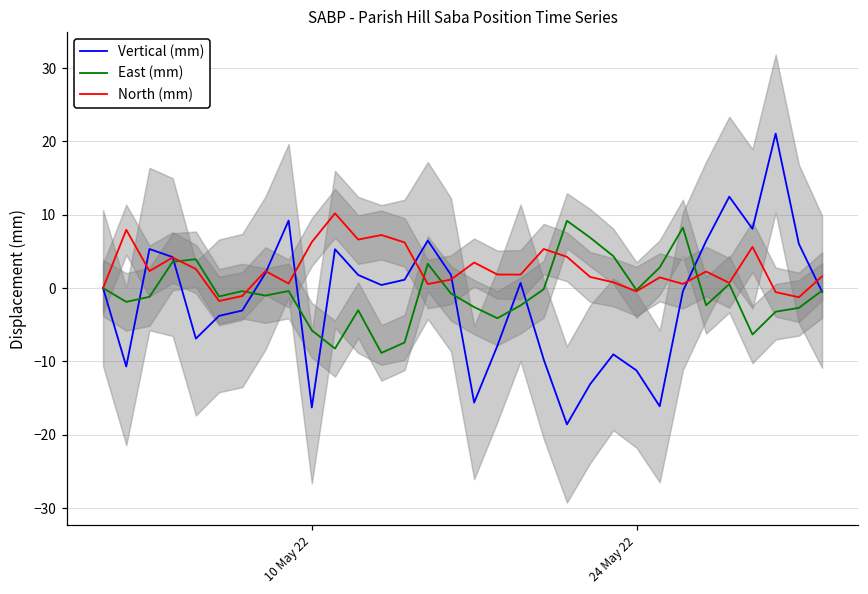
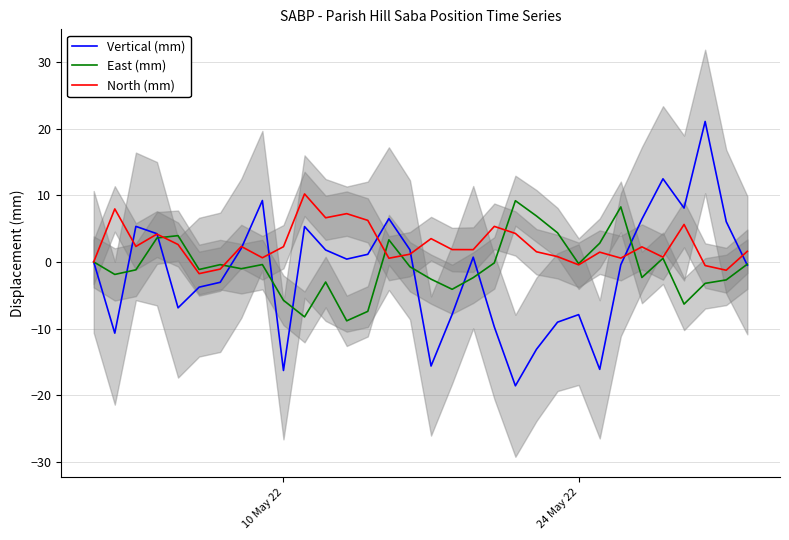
North (mm), 10 May 22: 6 -> 2
Vertical (mm), 24 May 22: -11 -> -8
